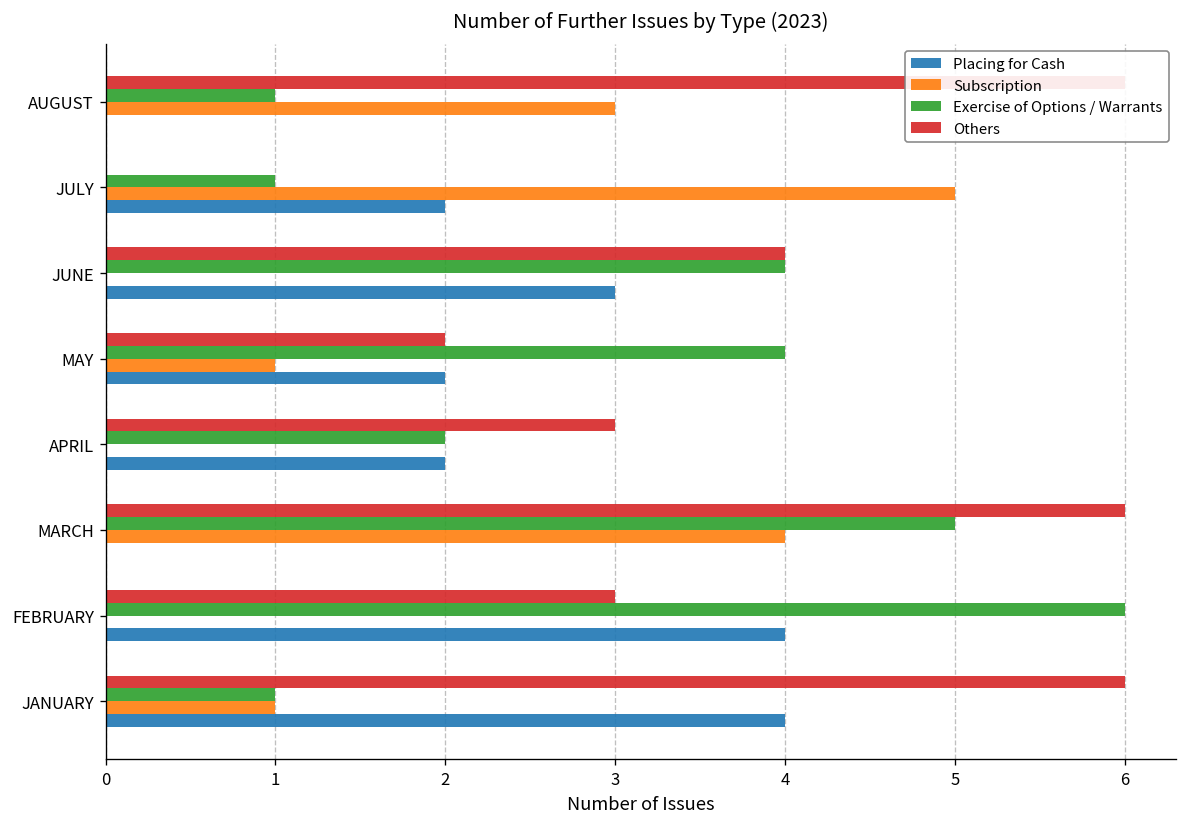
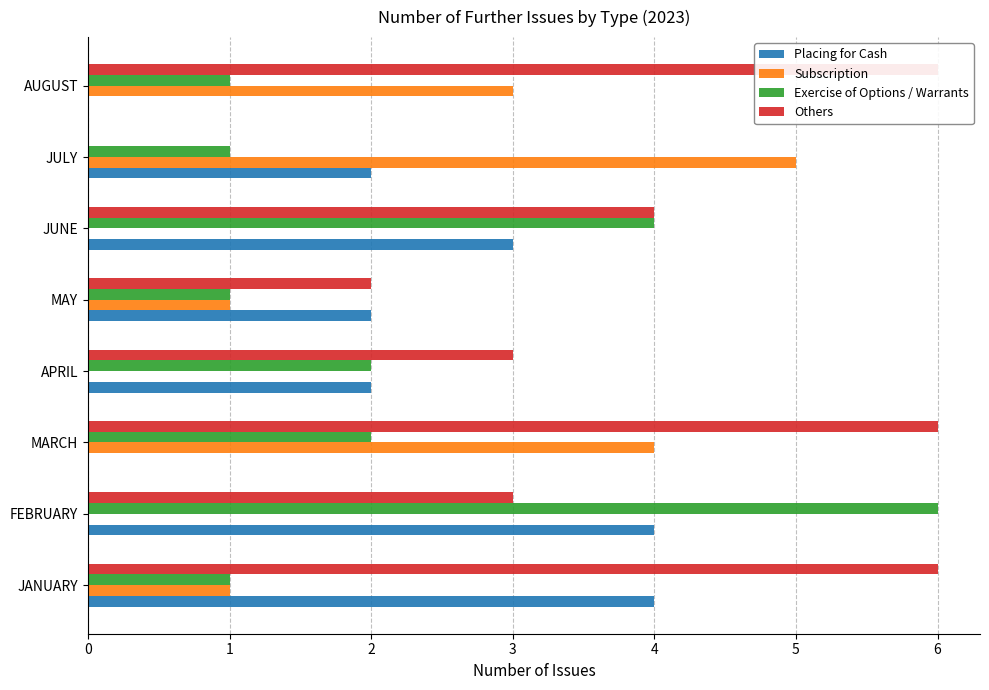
Exercise of Options / Warrants, MAY: 4 -> 1
Exercise of Options / Warrants, MARCH: 5 -> 2
